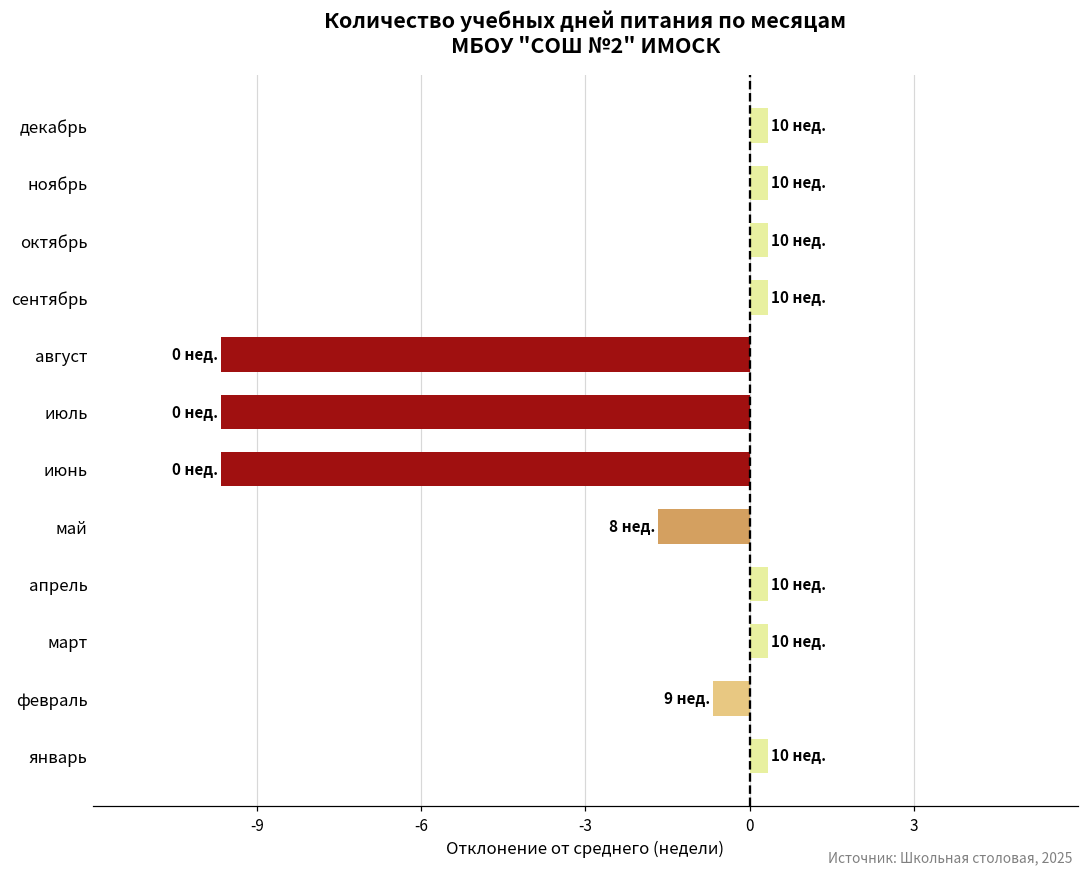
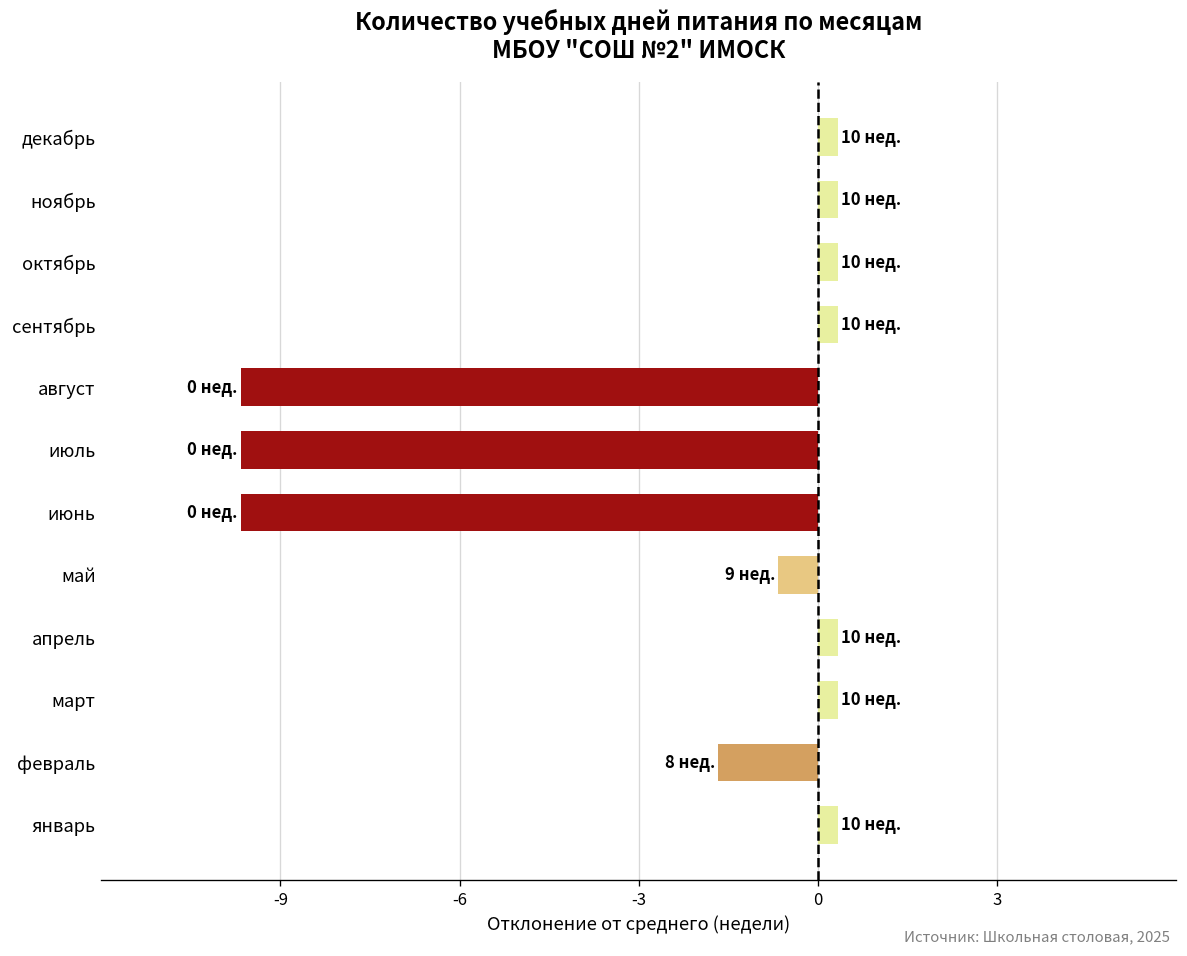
май: 8 -> 9
февраль: 9 -> 8
